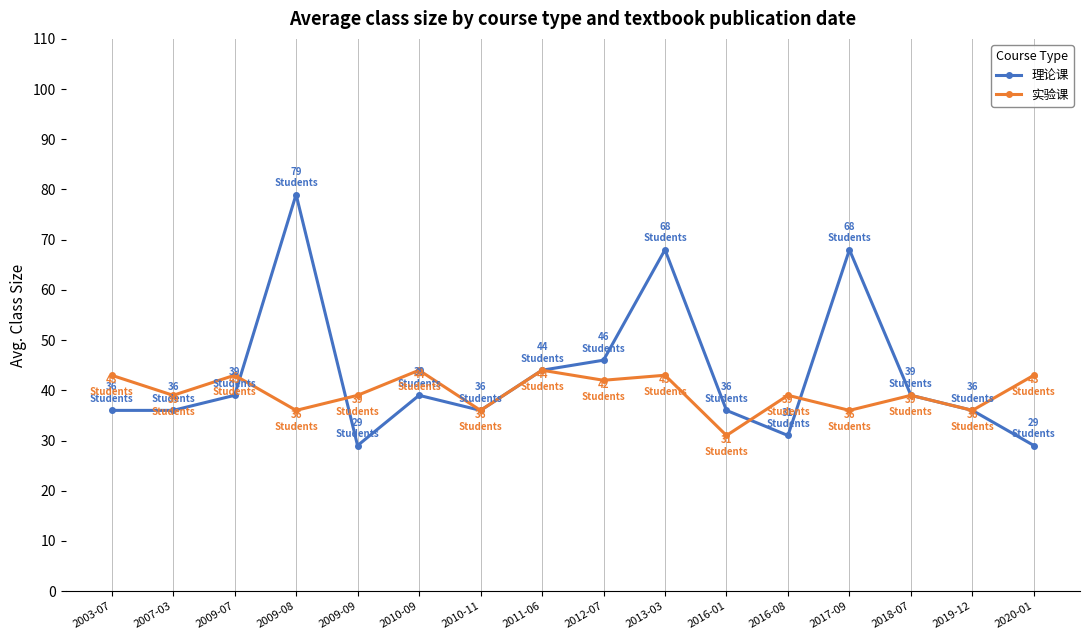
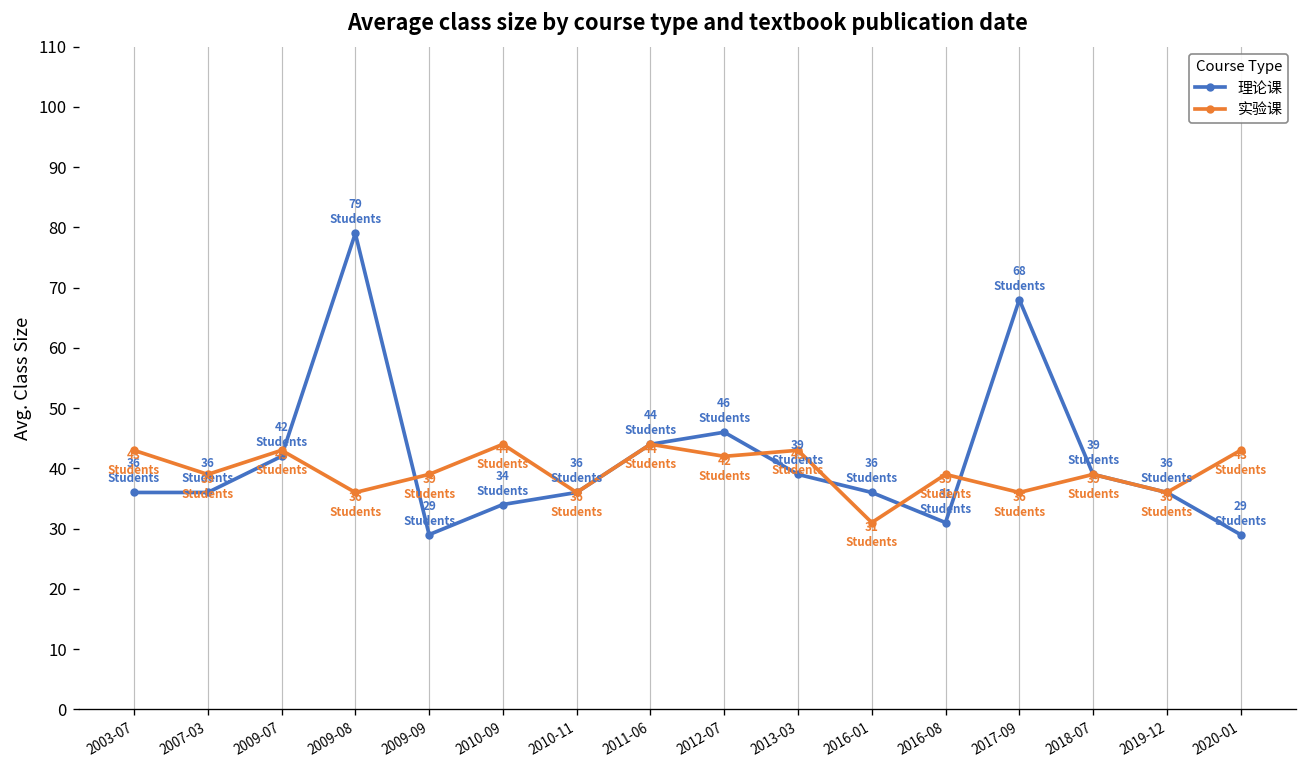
理论课, 2009-07: 39 -> 42
理论课, 2010-09: 39 -> 34
理论课, 2013-03: 68 -> 39
